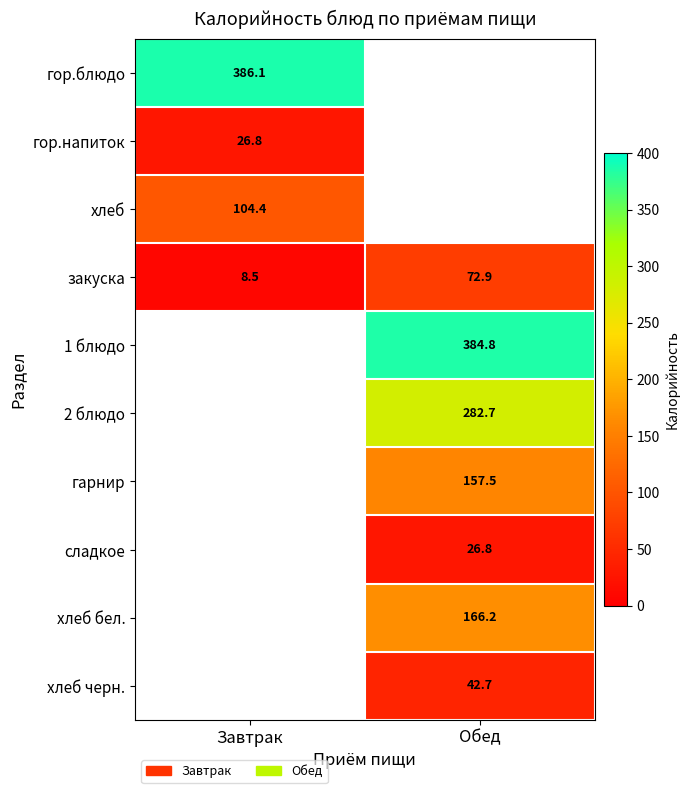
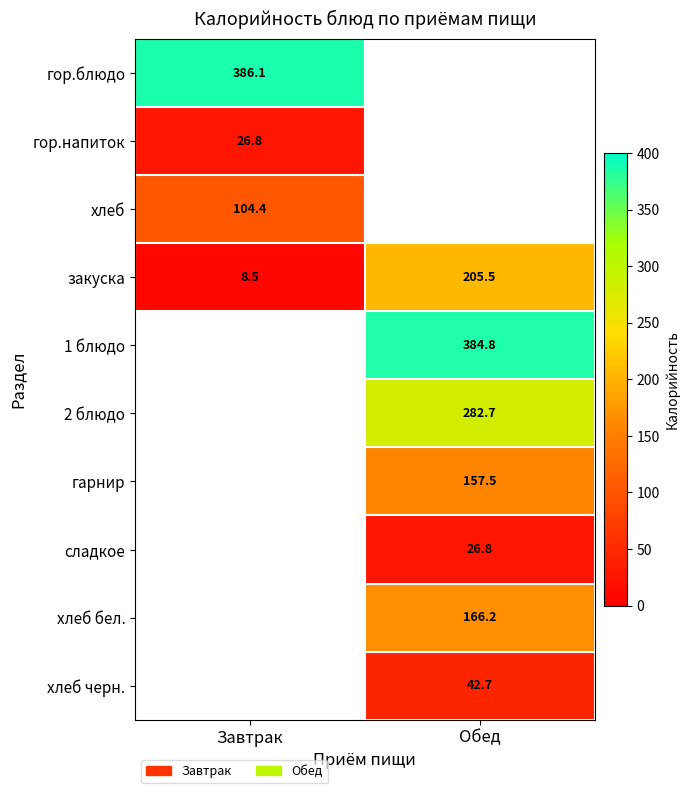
закуска, Обед: 72.9 -> 205.5
